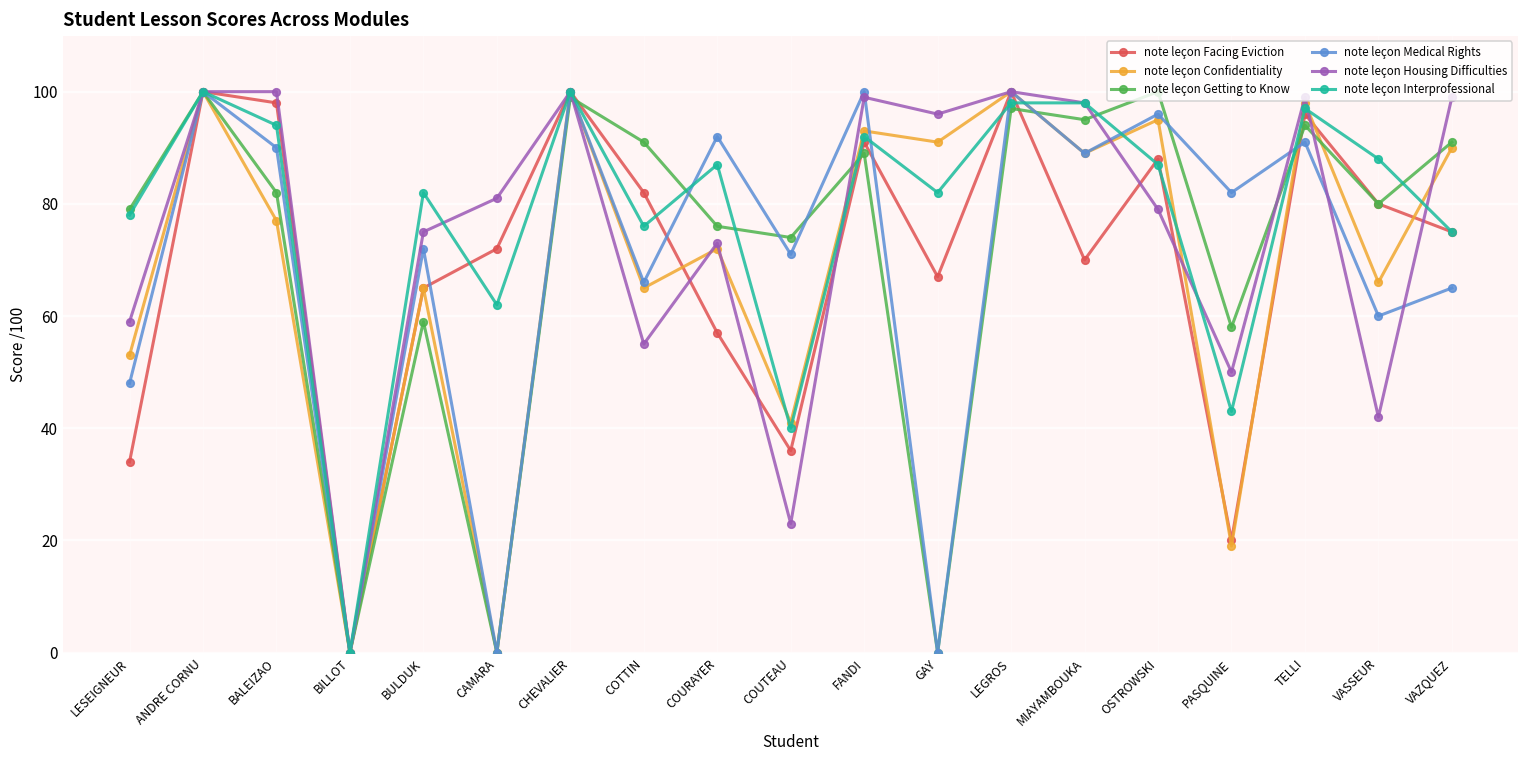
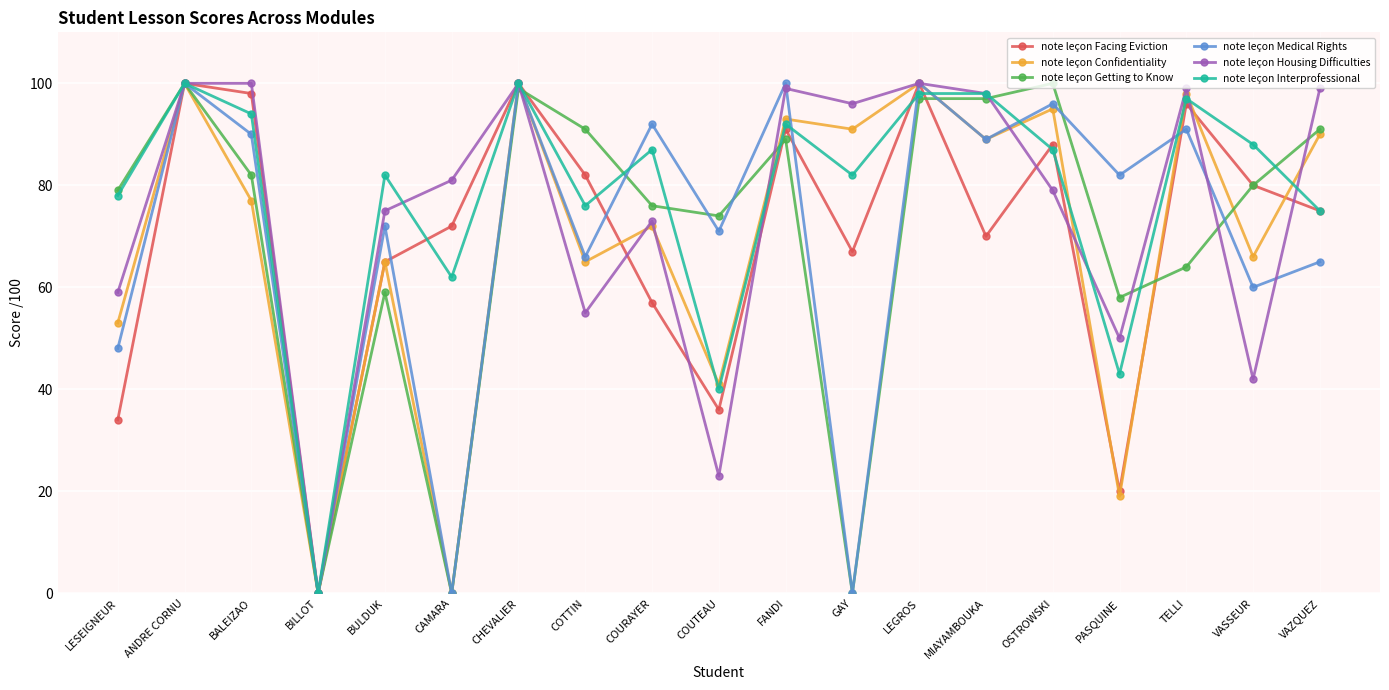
note leçon Getting to Know, MIAYAMBOUKA: 95 -> 97
note leçon Getting to Know, TELLI: 94 -> 64
